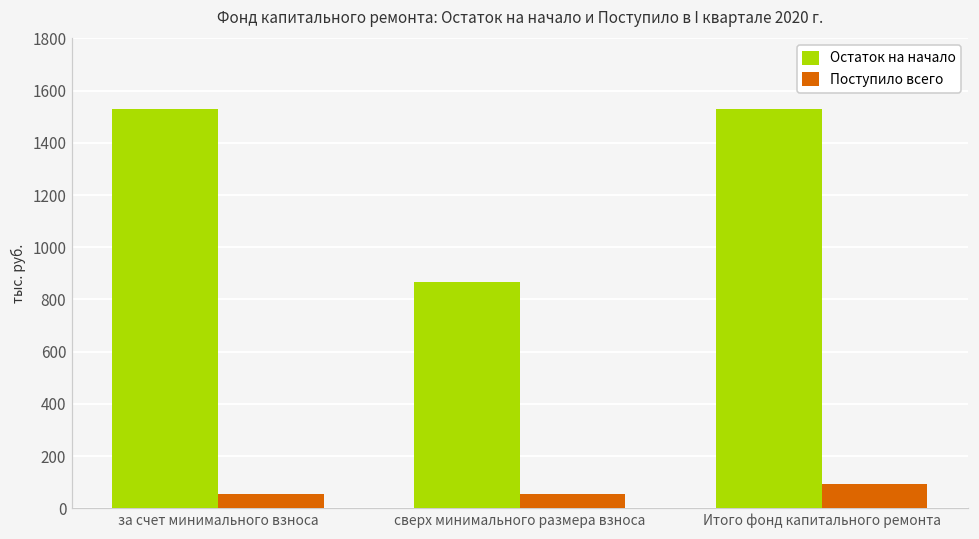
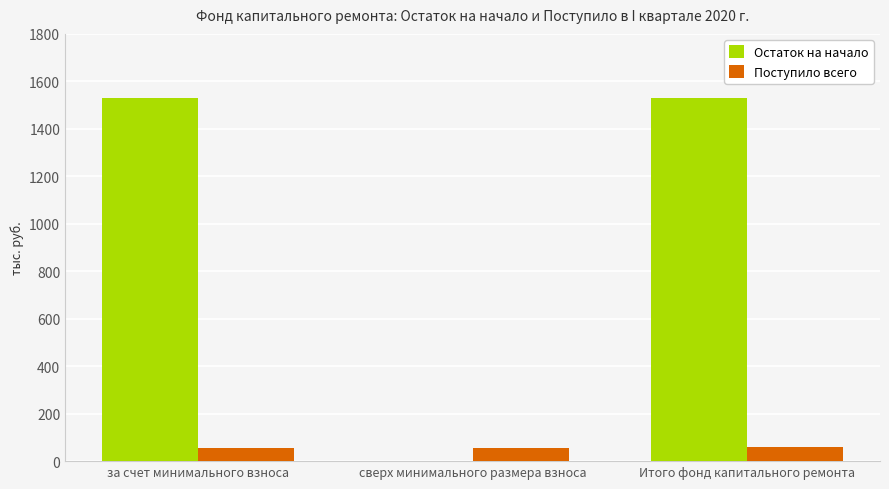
Остаток на начало, сверх минимального размера взноса: 870 -> 0
Поступило всего, Итого фонд капитального ремонта: 90 -> 60
